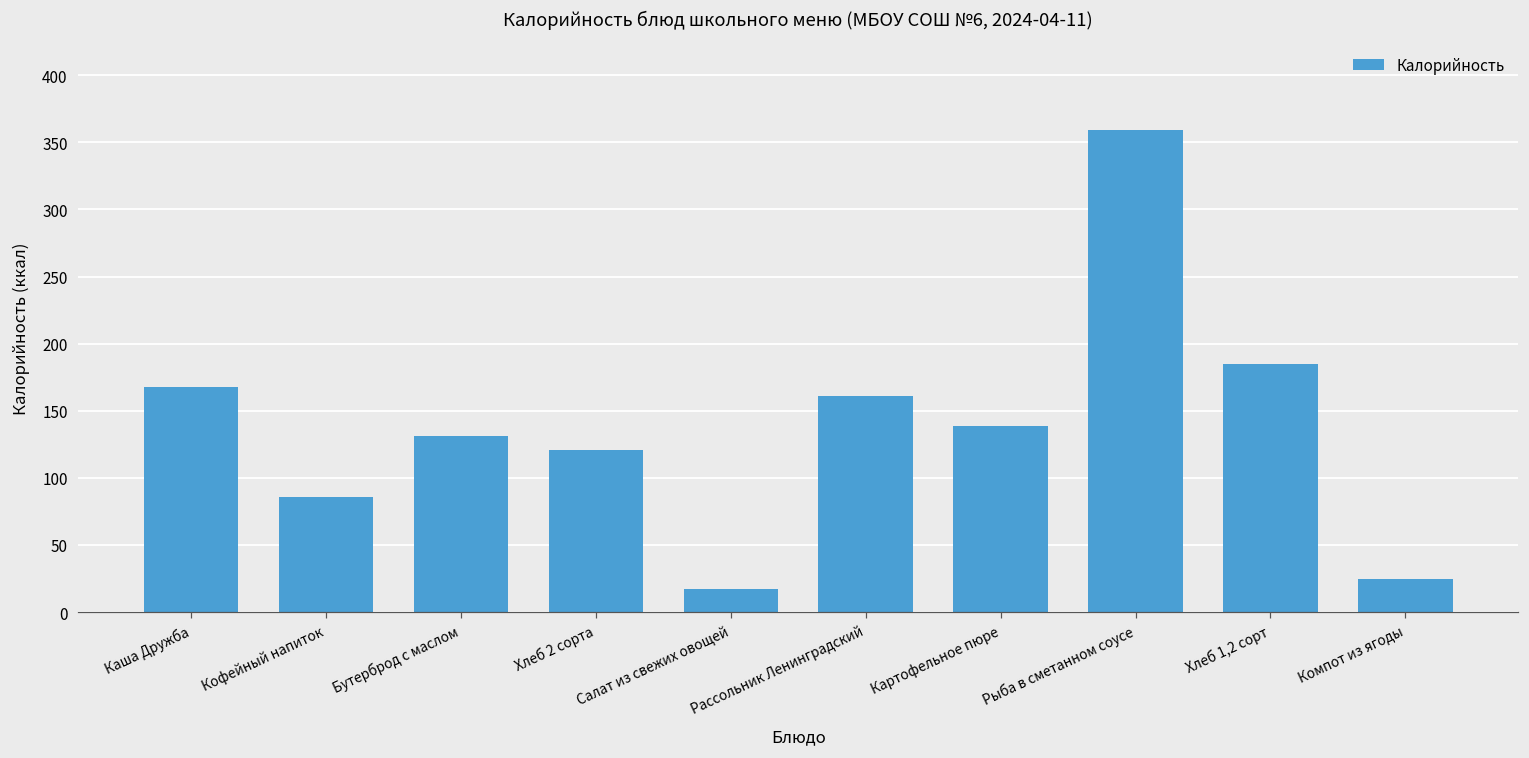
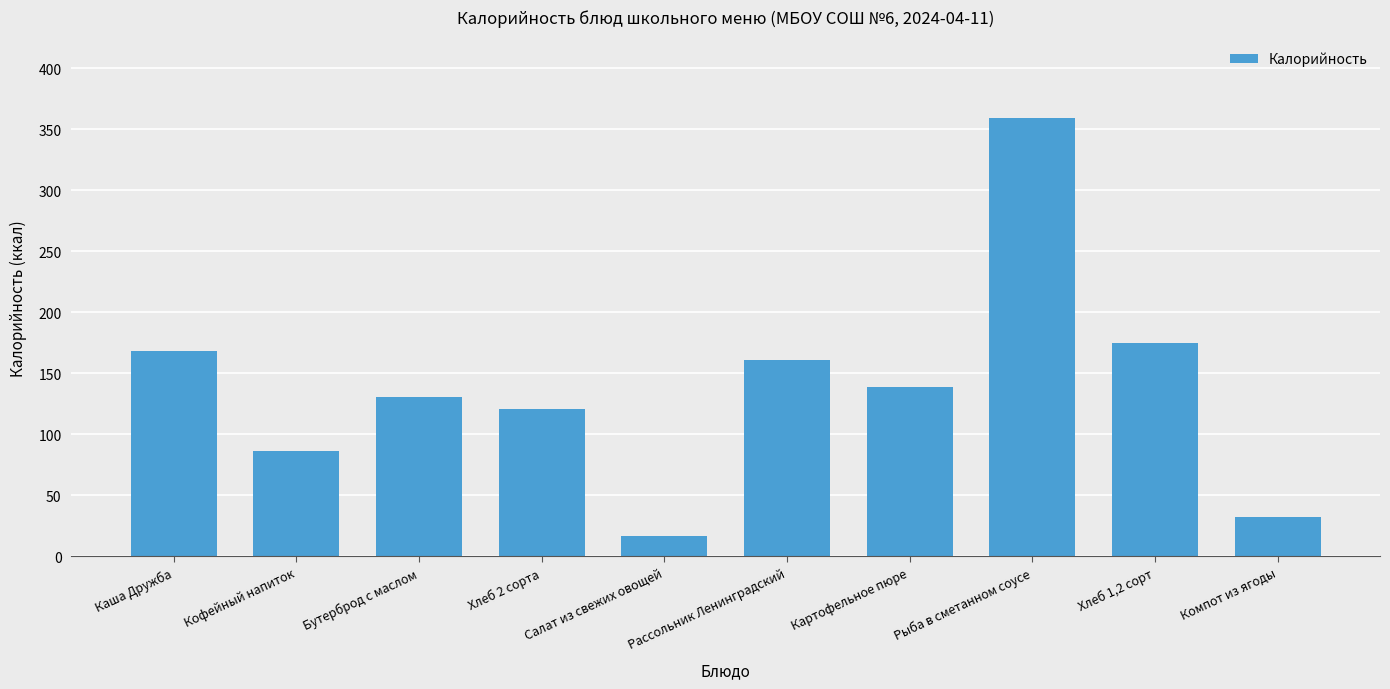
Хлеб 1,2 сорт: 185 -> 175
Компот из ягоды: 25 -> 32
